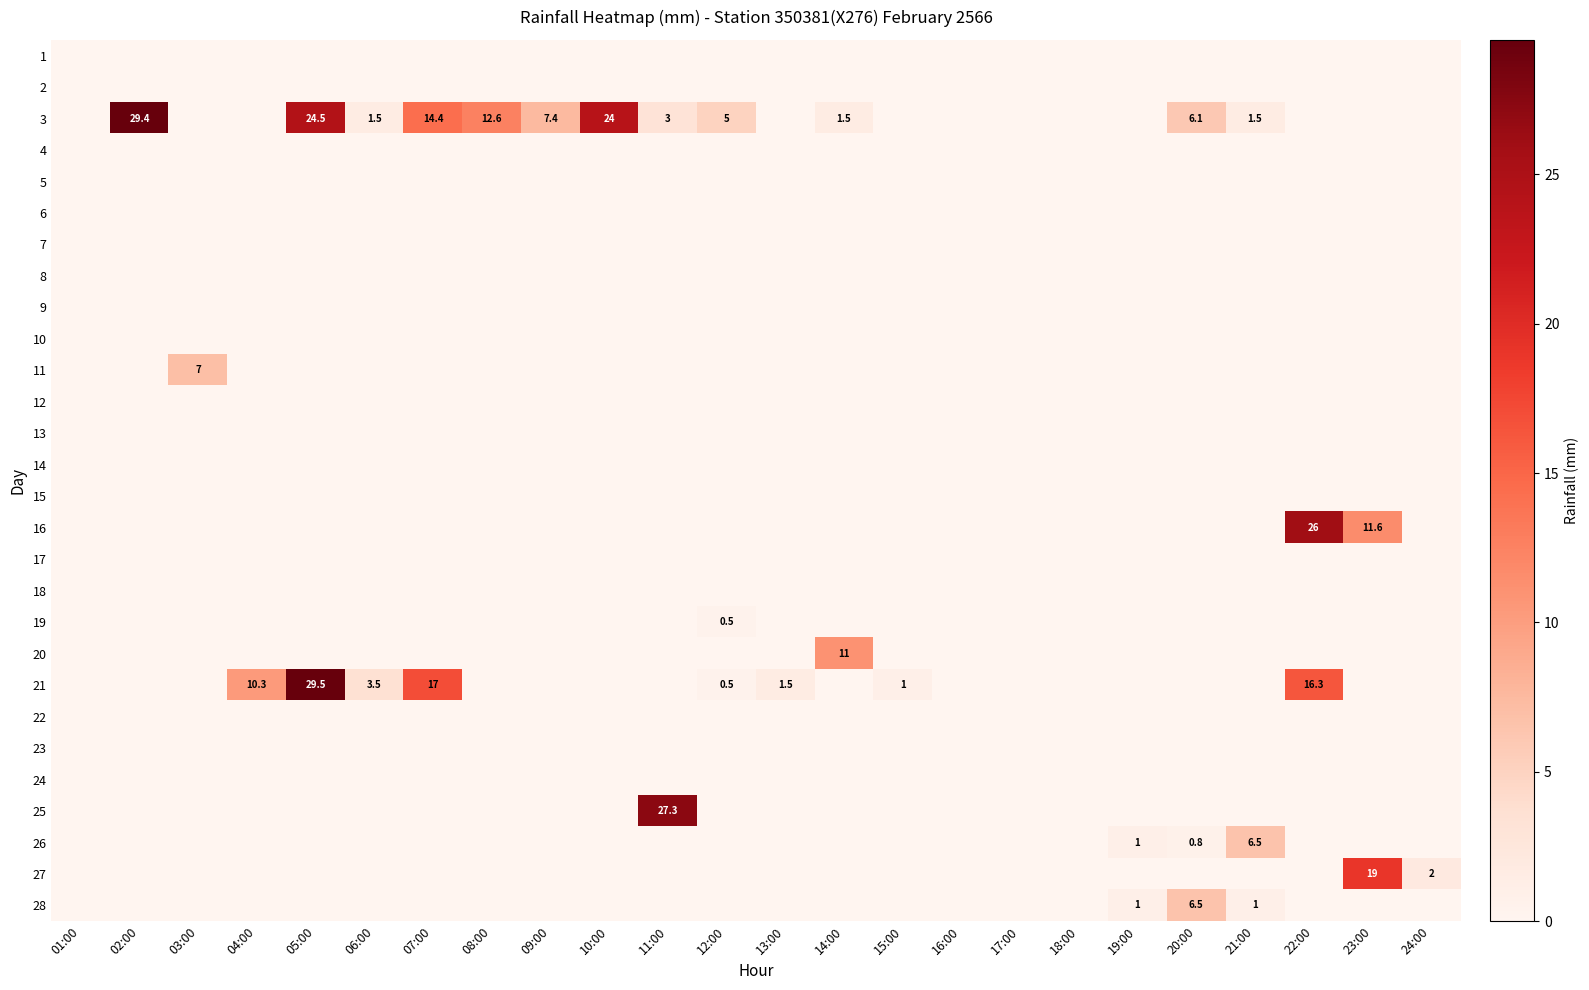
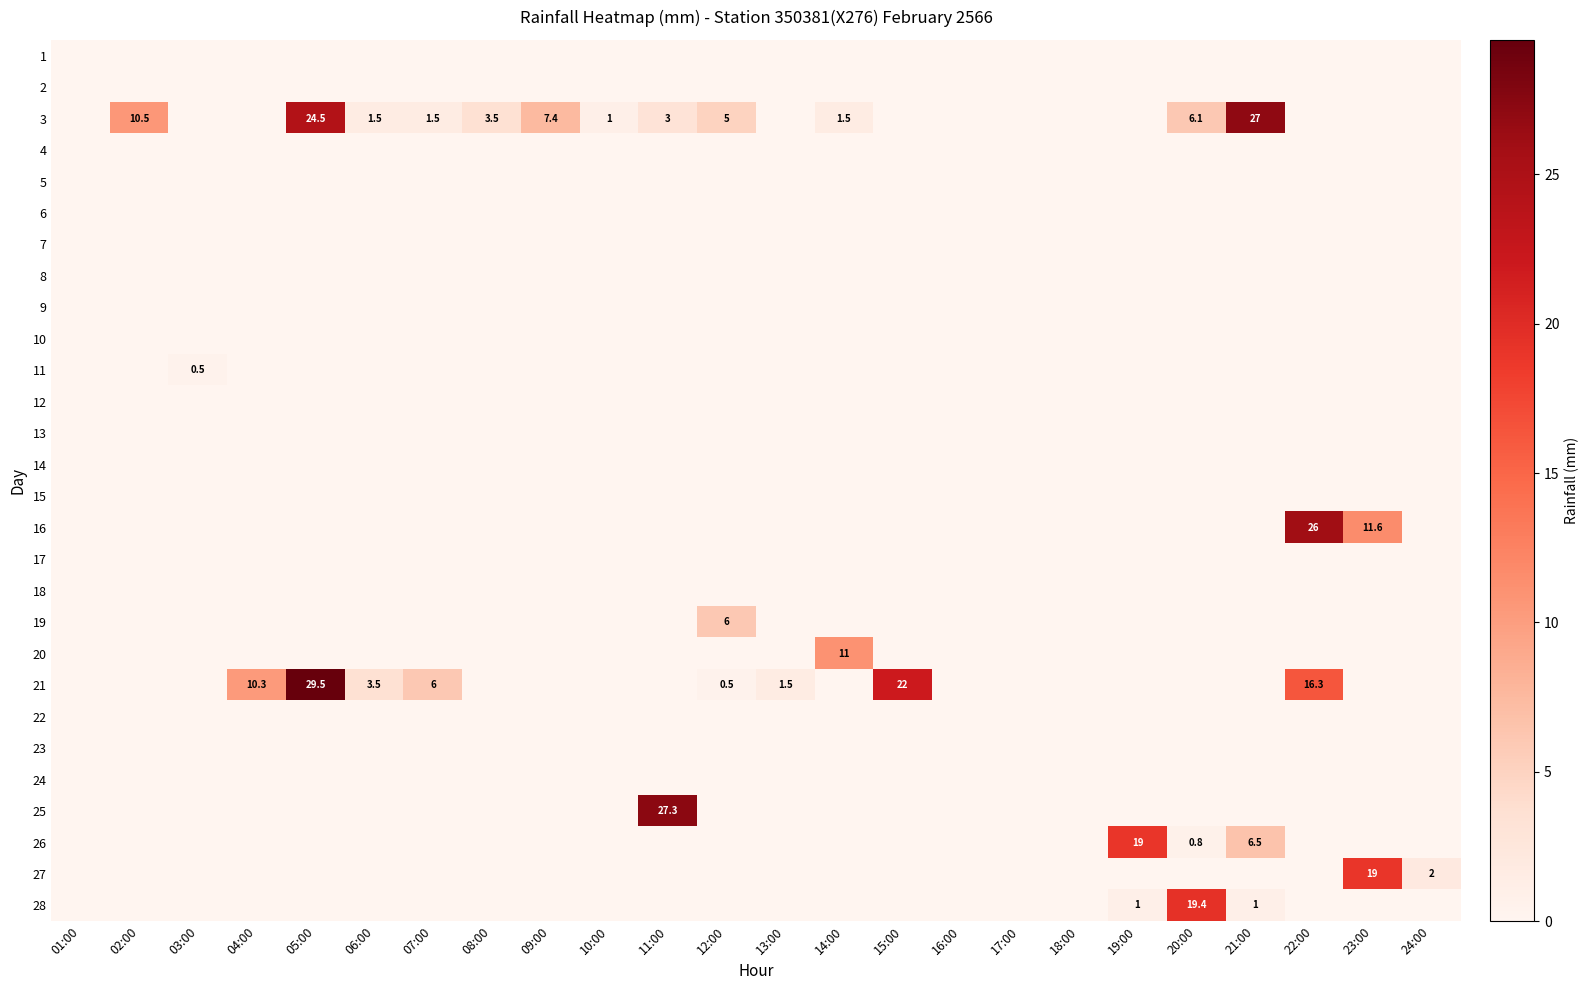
3, 02:00: 29.4 -> 10.5
3, 07:00: 14.4 -> 1.5
3, 08:00: 12.6 -> 3.5
3, 10:00: 24 -> 1
3, 21:00: 1.5 -> 27
11, 03:00: 7 -> 0.5
19, 12:00: 0.5 -> 6
21, 07:00: 17 -> 6
21, 15:00: 1 -> 22
26, 19:00: 1 -> 19
28, 20:00: 6.5 -> 19.4
